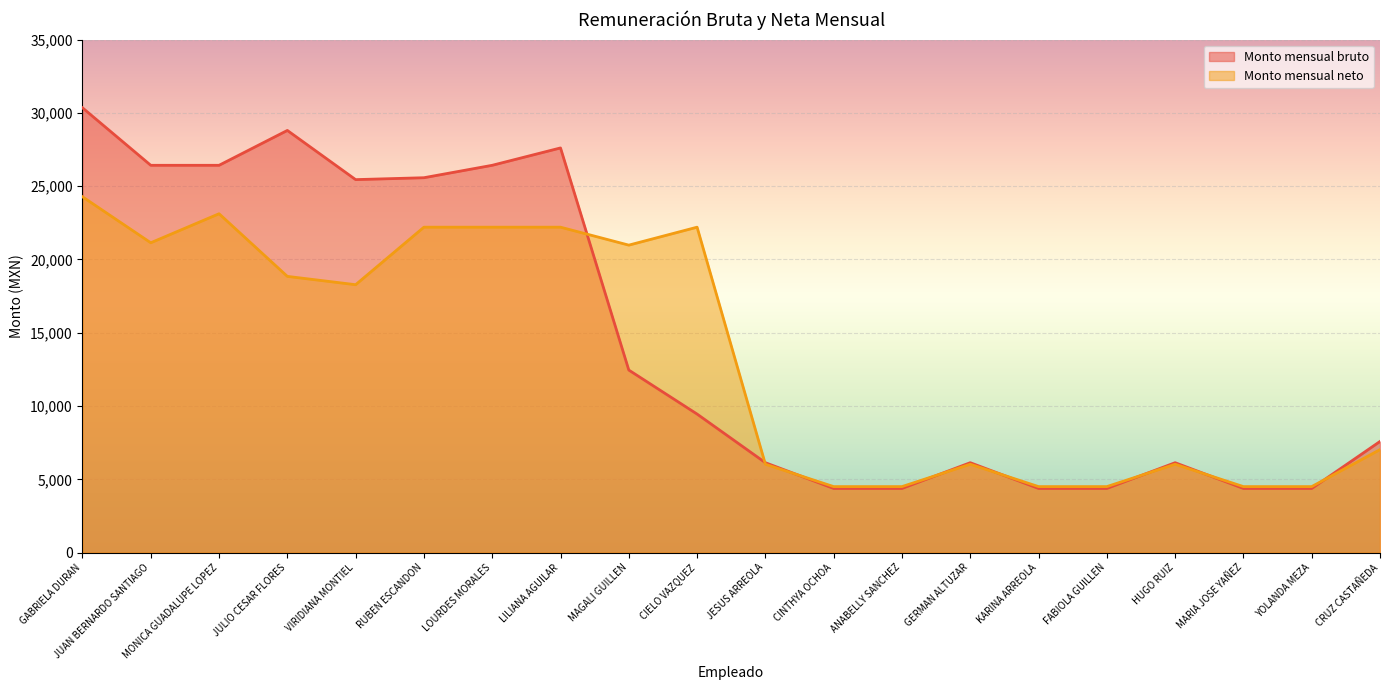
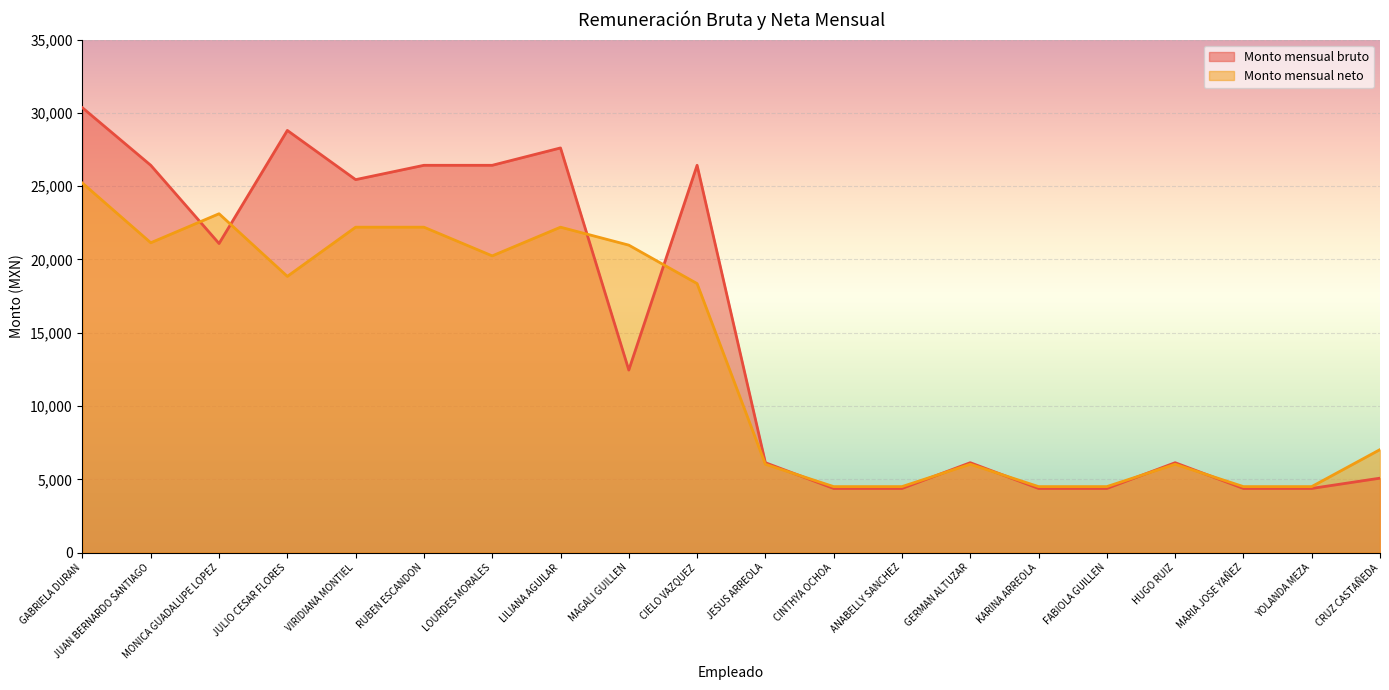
Monto mensual neto, GABRIELA DURAN: 24,300 -> 25,200
Monto mensual bruto, MONICA GUADALUPE LOPEZ: 26,400 -> 21,100
Monto mensual neto, VIRIDIANA MONTIEL: 18,300 -> 22,200
Monto mensual bruto, RUBEN ESCANDON: 25,600 -> 26,400
Monto mensual neto, LOURDES MORALES: 22,200 -> 20,200
Monto mensual bruto, CIELO VAZQUEZ: 9,500 -> 26,400
Monto mensual neto, CIELO VAZQUEZ: 22,200 -> 18,400
Monto mensual bruto, CRUZ CASTAÑEDA: 7,600 -> 5,100
